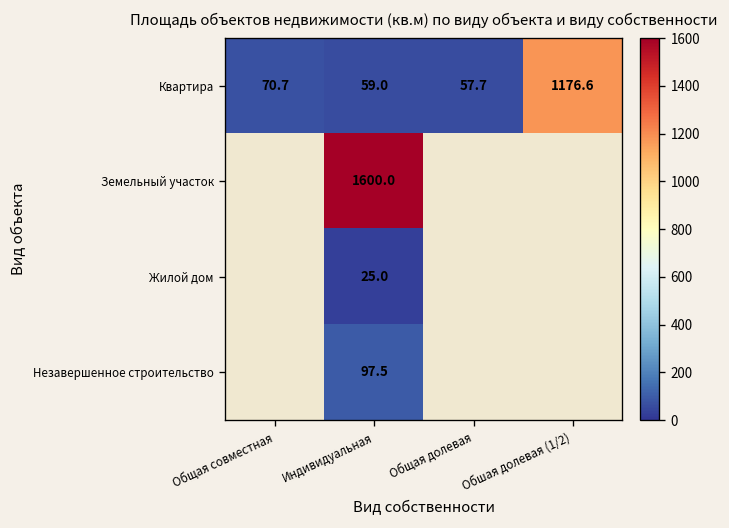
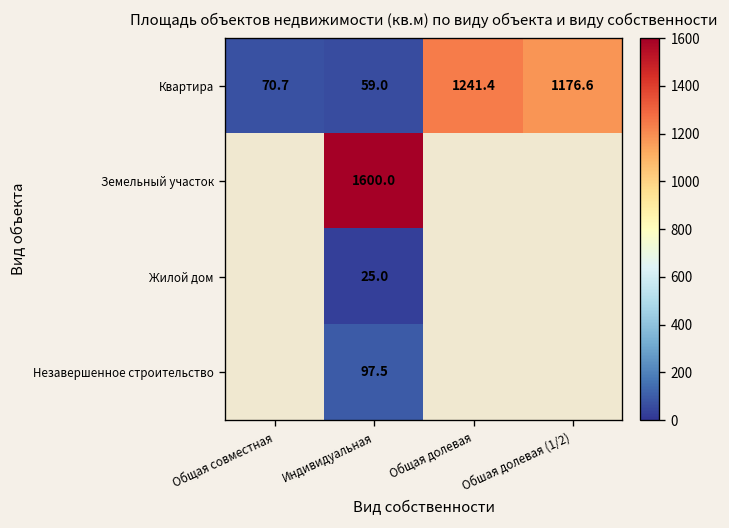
Квартира, Общая долевая: 57.7 -> 1241.4
